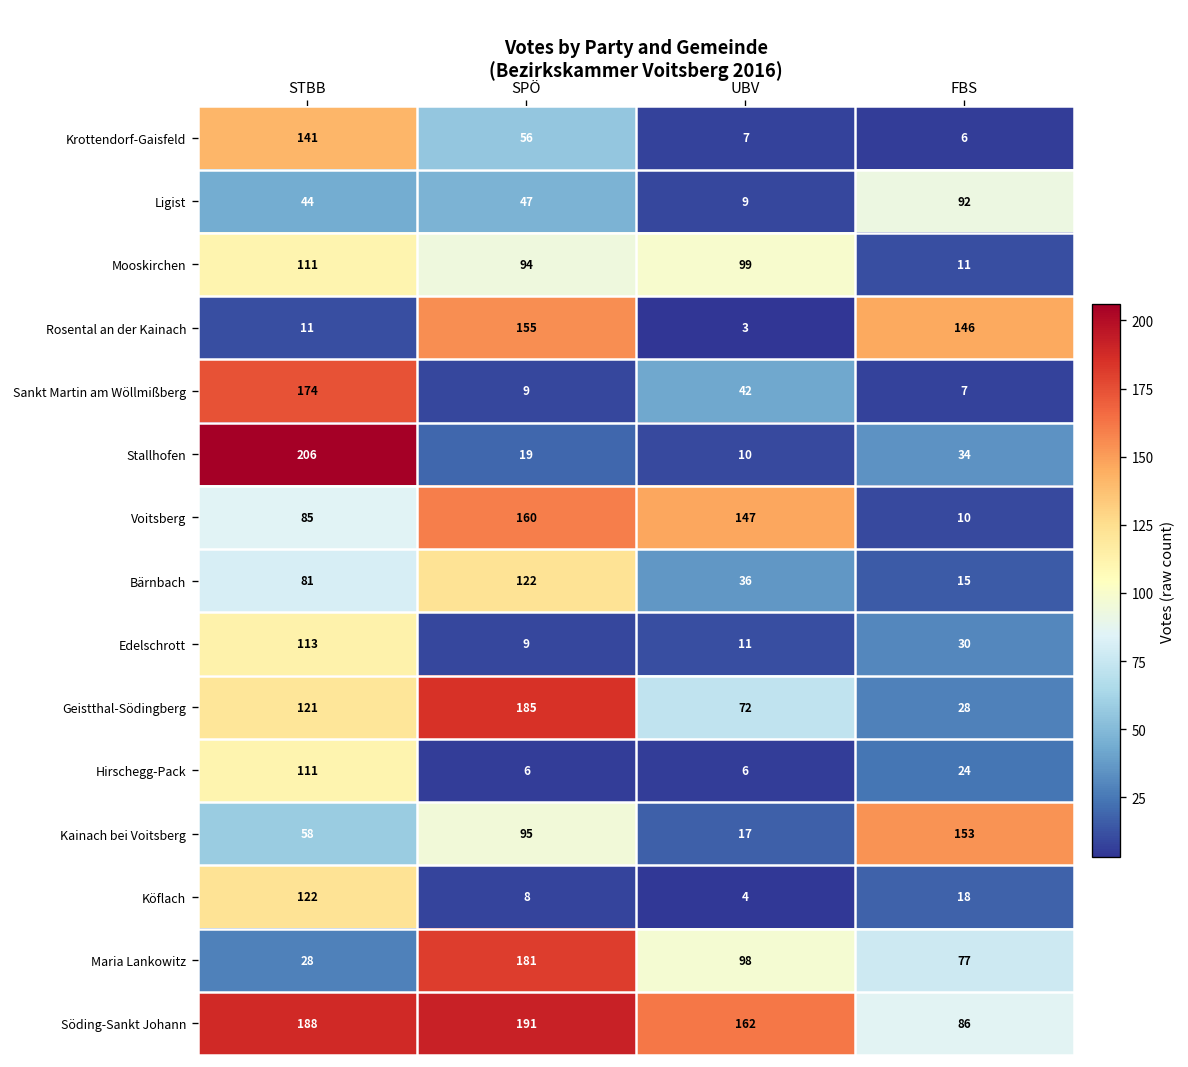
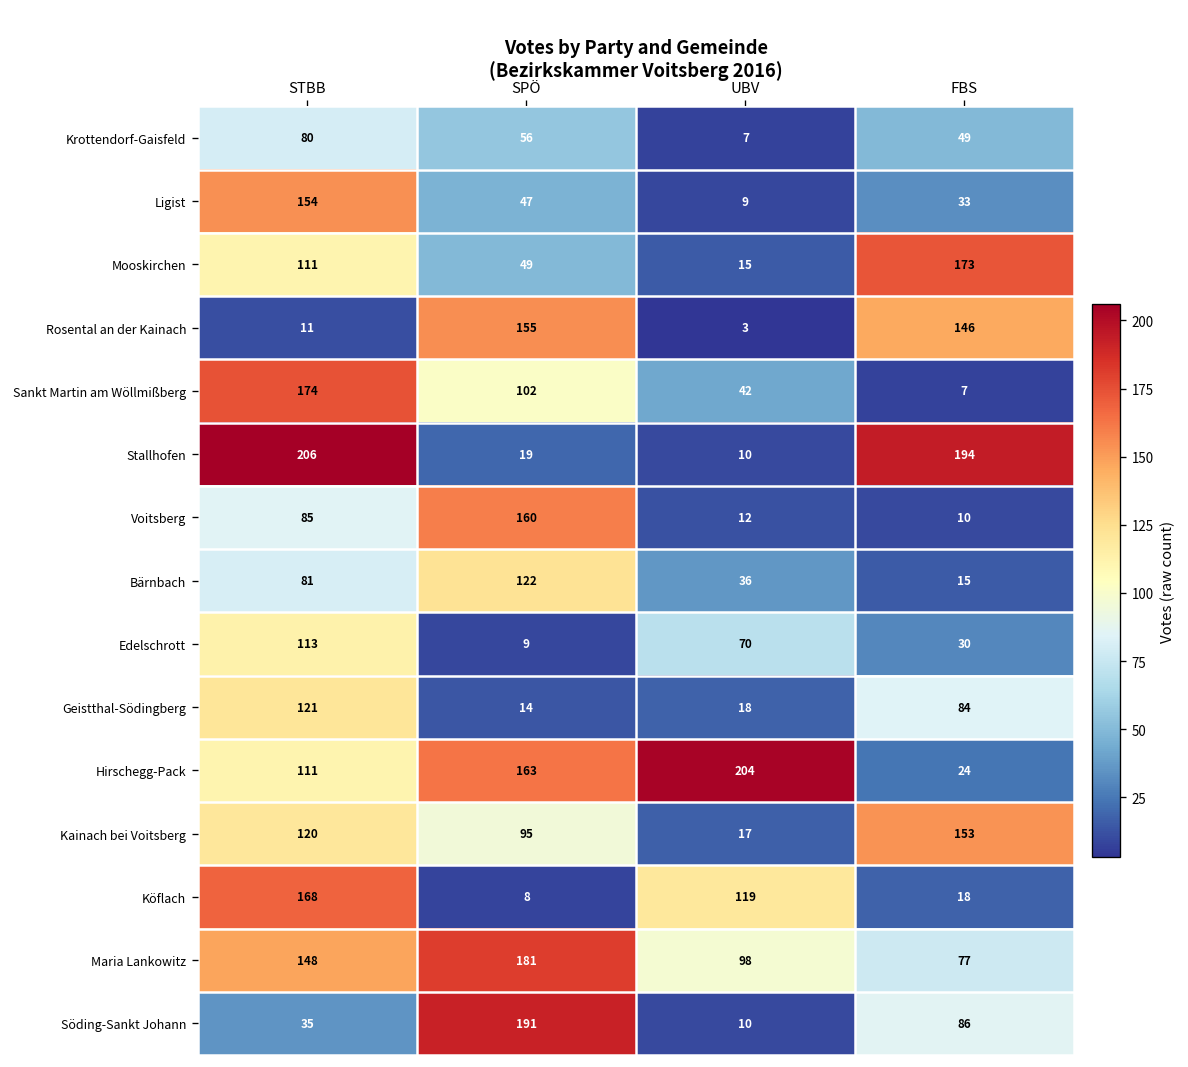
Krottendorf-Gaisfeld, STBB: 141 -> 80
Krottendorf-Gaisfeld, FBS: 6 -> 49
Ligist, STBB: 44 -> 154
Ligist, FBS: 92 -> 33
Mooskirchen, SPÖ: 94 -> 49
Mooskirchen, UBV: 99 -> 15
Mooskirchen, FBS: 11 -> 173
Sankt Martin am Wöllmißberg, SPÖ: 9 -> 102
Stallhofen, FBS: 34 -> 194
Voitsberg, UBV: 147 -> 12
Edelschrott, UBV: 11 -> 70
Geistthal-Södingberg, SPÖ: 185 -> 14
Geistthal-Södingberg, UBV: 72 -> 18
Geistthal-Södingberg, FBS: 28 -> 84
Hirschegg-Pack, SPÖ: 6 -> 163
Hirschegg-Pack, UBV: 6 -> 204
Kainach bei Voitsberg, STBB: 58 -> 120
Köflach, STBB: 122 -> 168
Köflach, UBV: 4 -> 119
Maria Lankowitz, STBB: 28 -> 148
Söding-Sankt Johann, STBB: 188 -> 35
Söding-Sankt Johann, UBV: 162 -> 10
